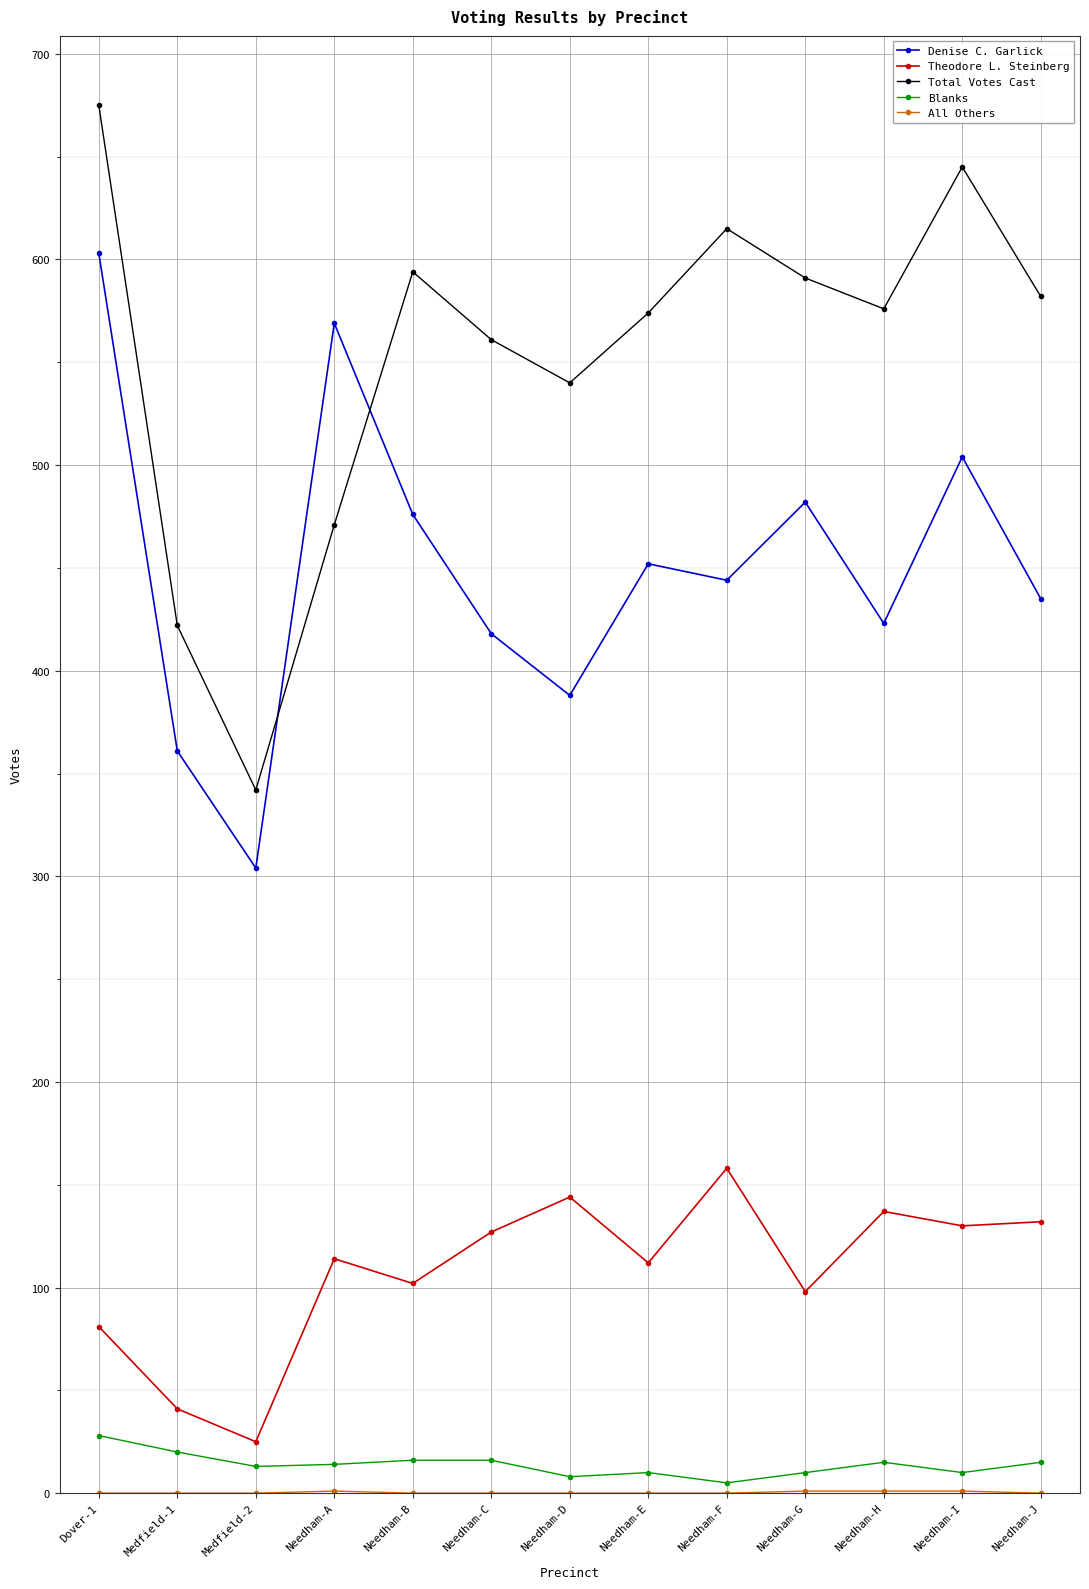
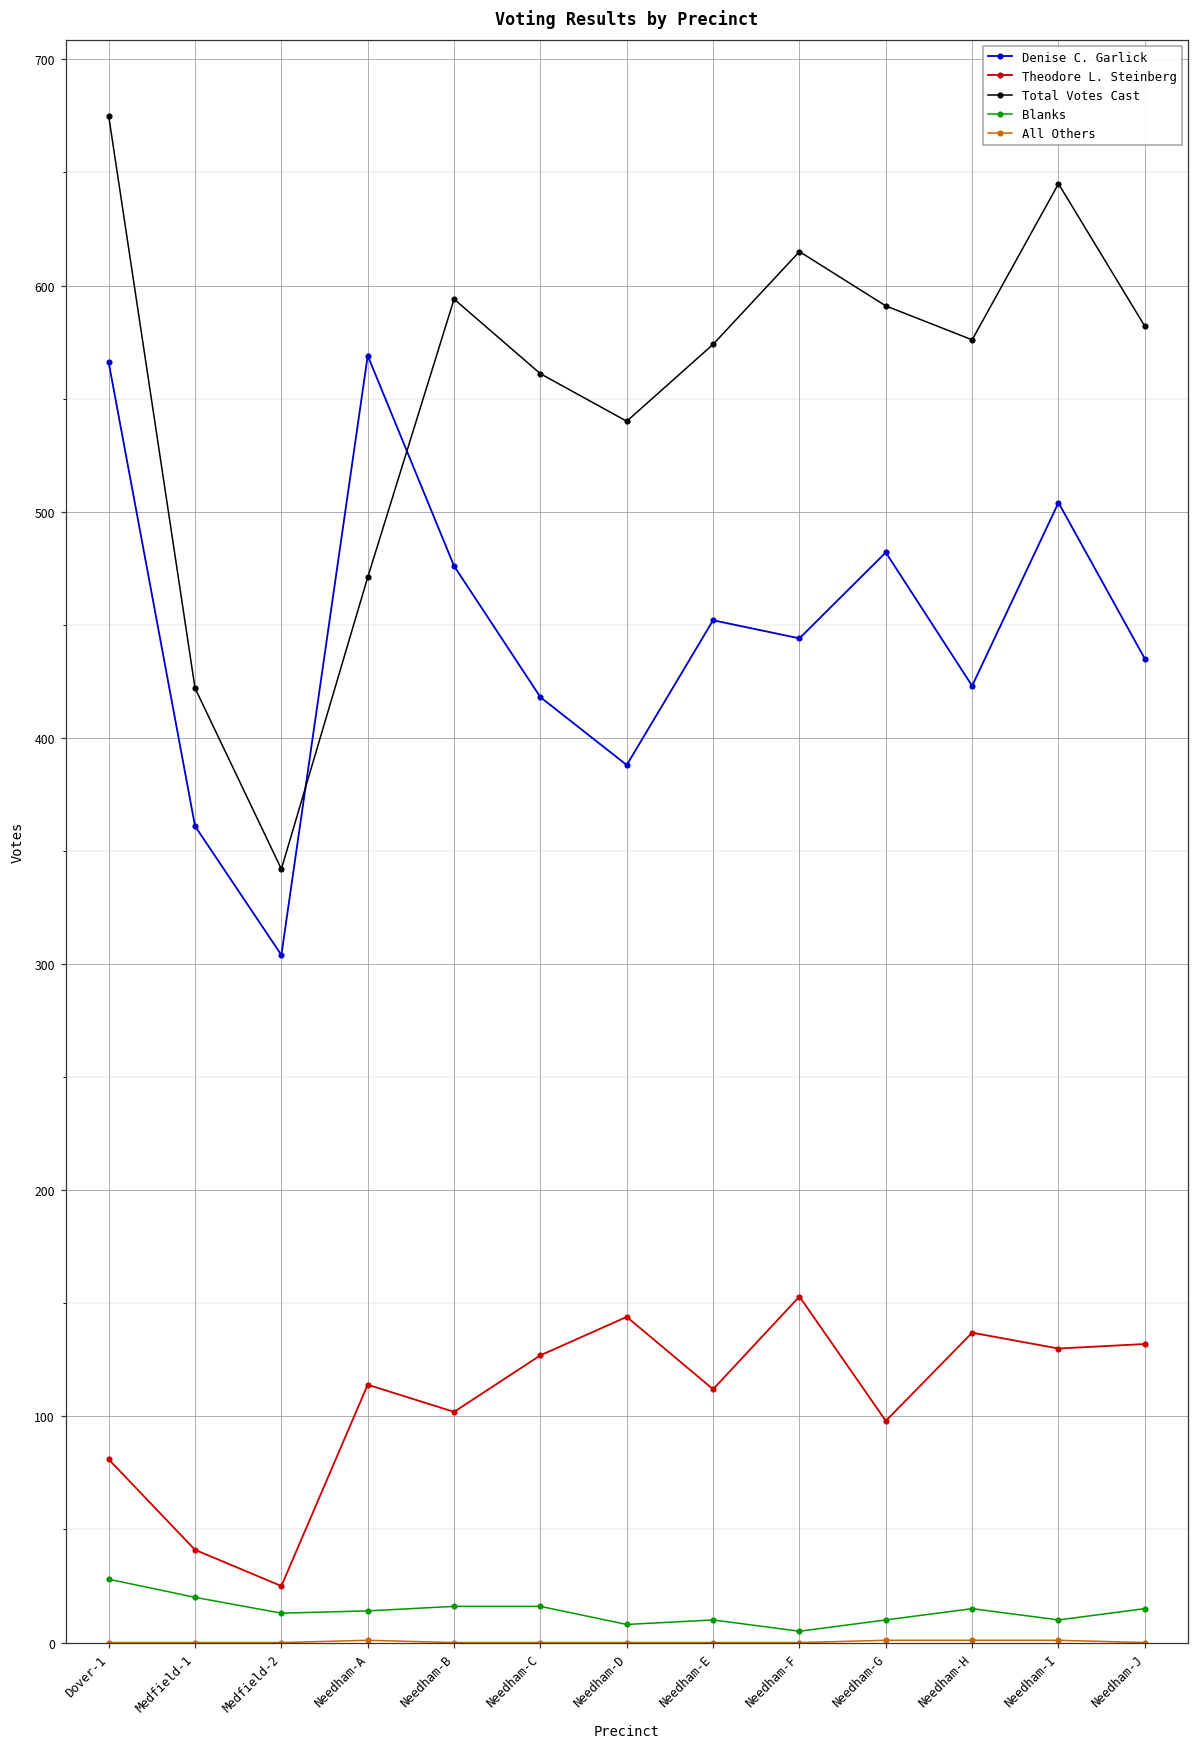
Denise C. Garlick, Dover-1: 603 -> 566
Theodore L. Steinberg, Needham-F: 158 -> 153
